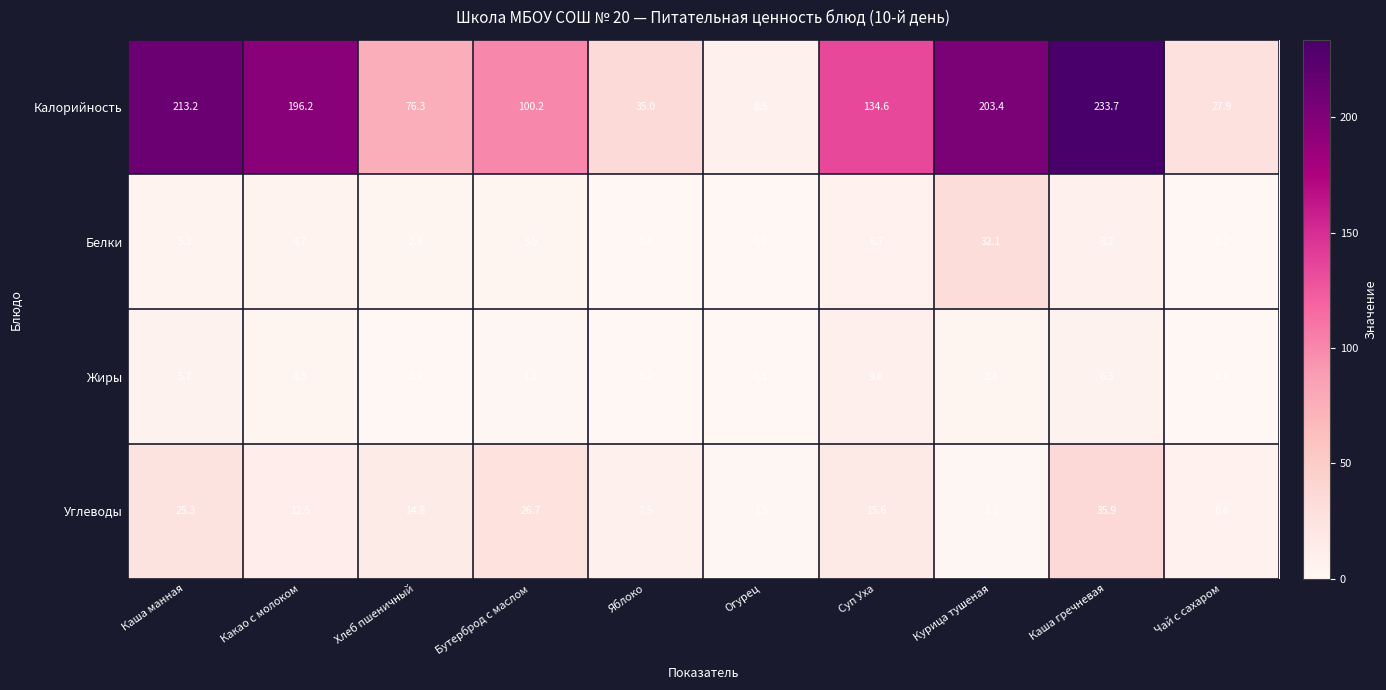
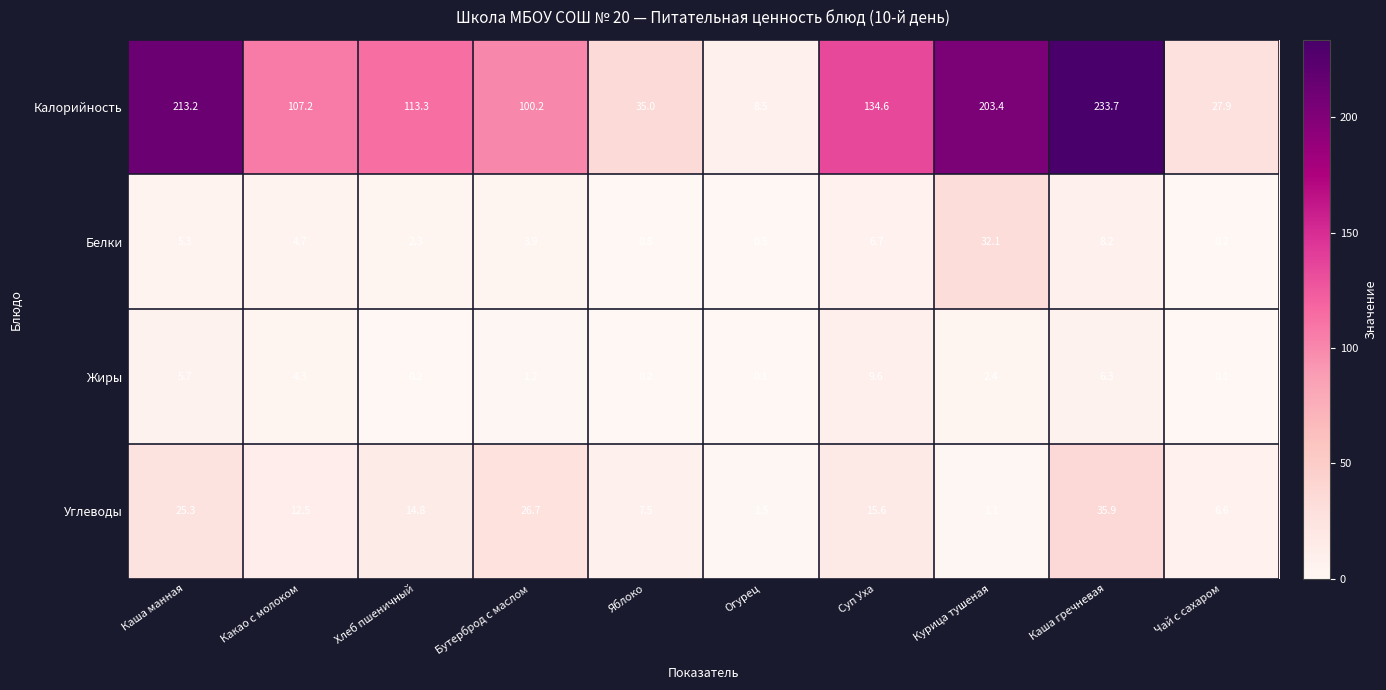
Калорийность, Какао с молоком: 196.2 -> 107.2
Калорийность, Хлеб пшеничный: 76.3 -> 113.3
